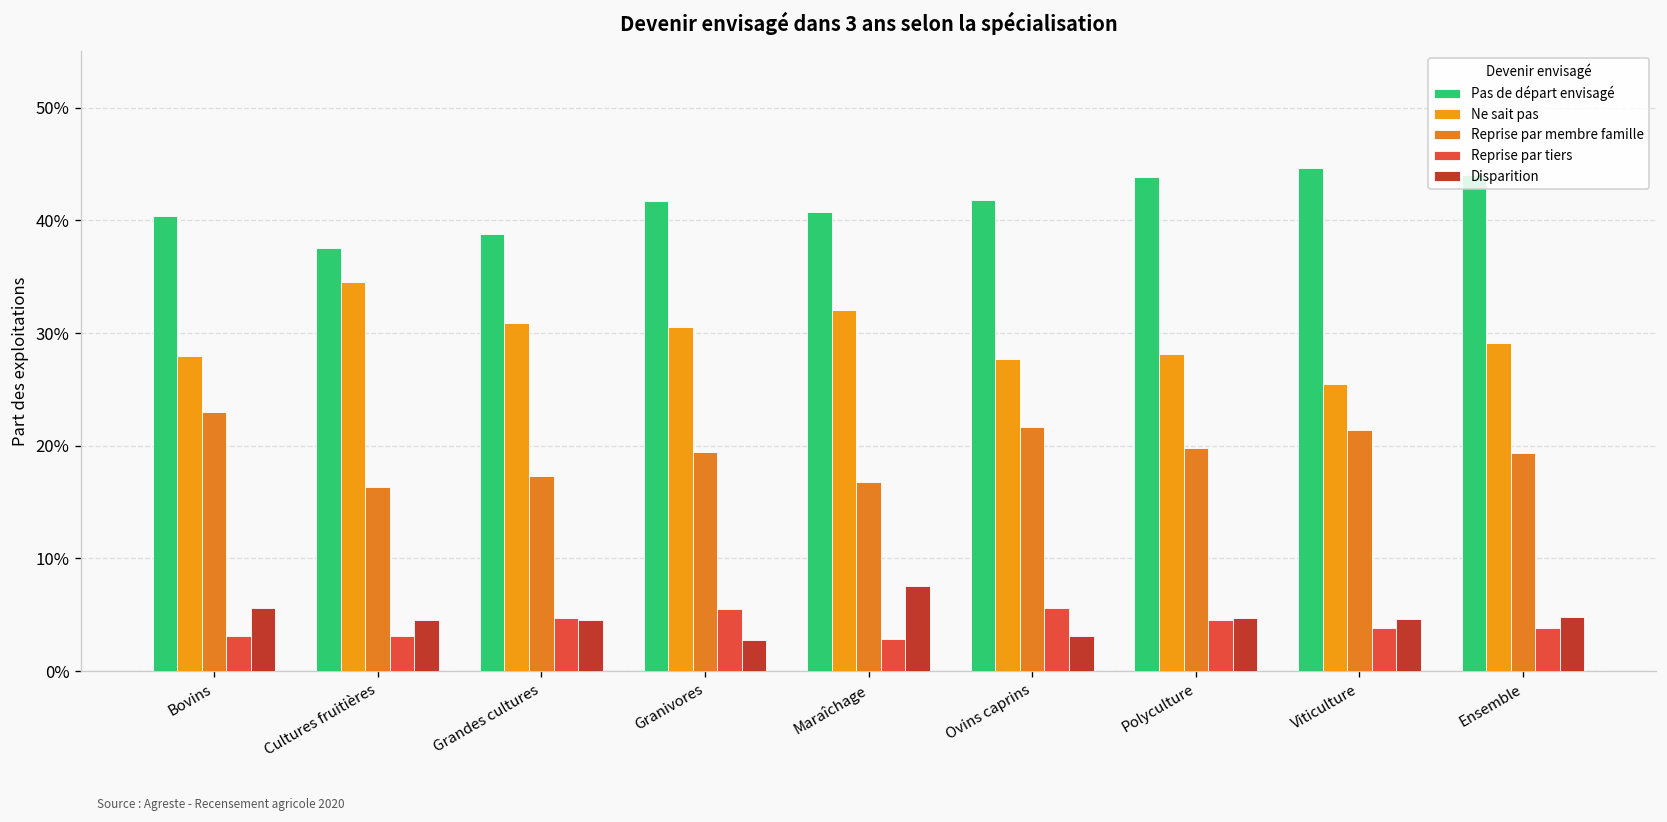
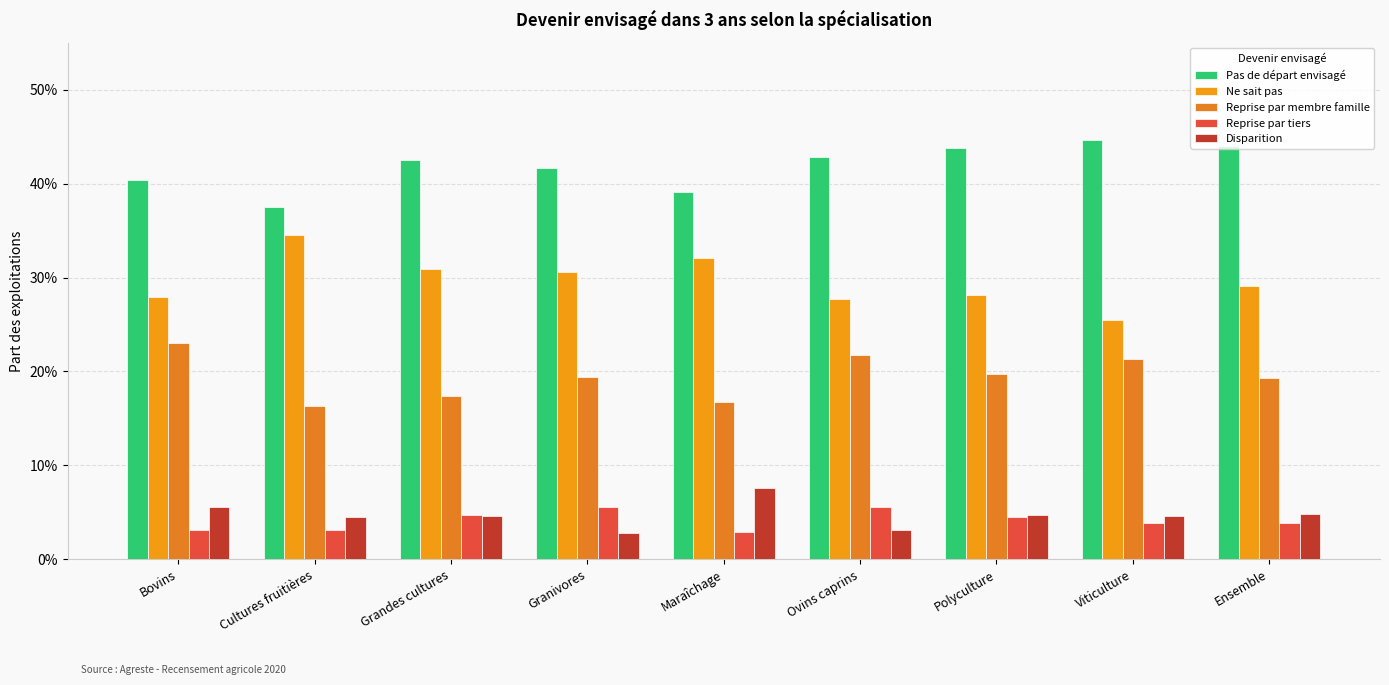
Pas de départ envisagé, Grandes cultures: 39% -> 42%
Pas de départ envisagé, Maraîchage: 41% -> 39%
Pas de départ envisagé, Ovins caprins: 42% -> 43%
